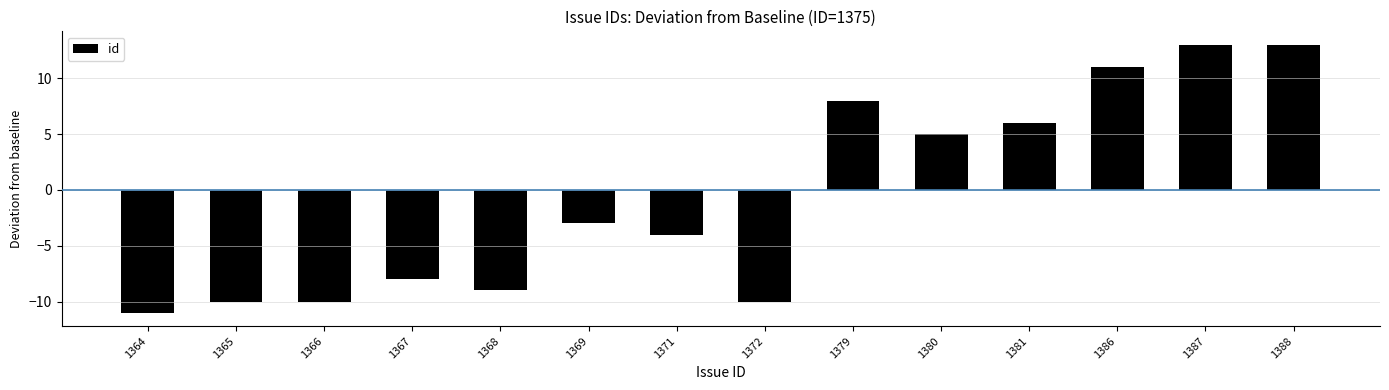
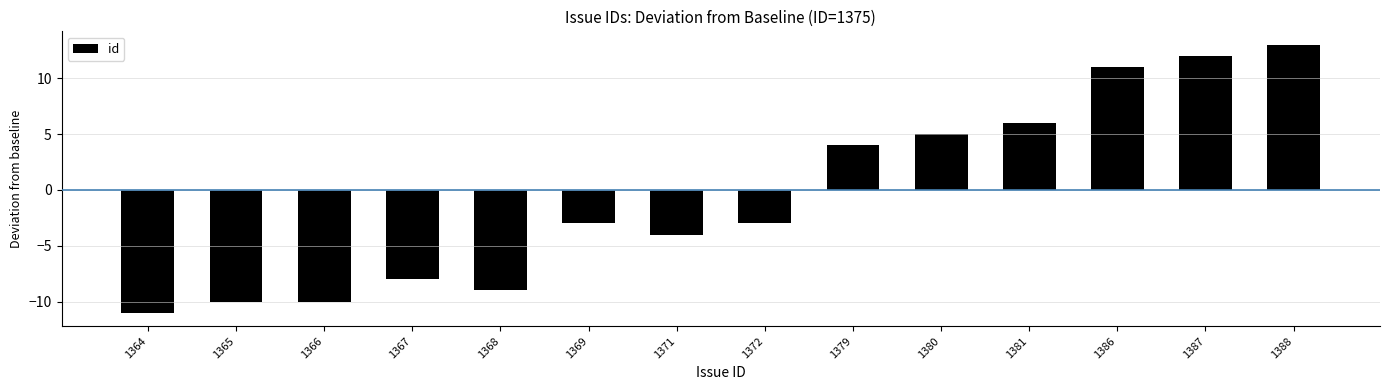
1372: -10.0 -> -3.0
1379: 8.0 -> 4.0
1387: 13.0 -> 12.0
